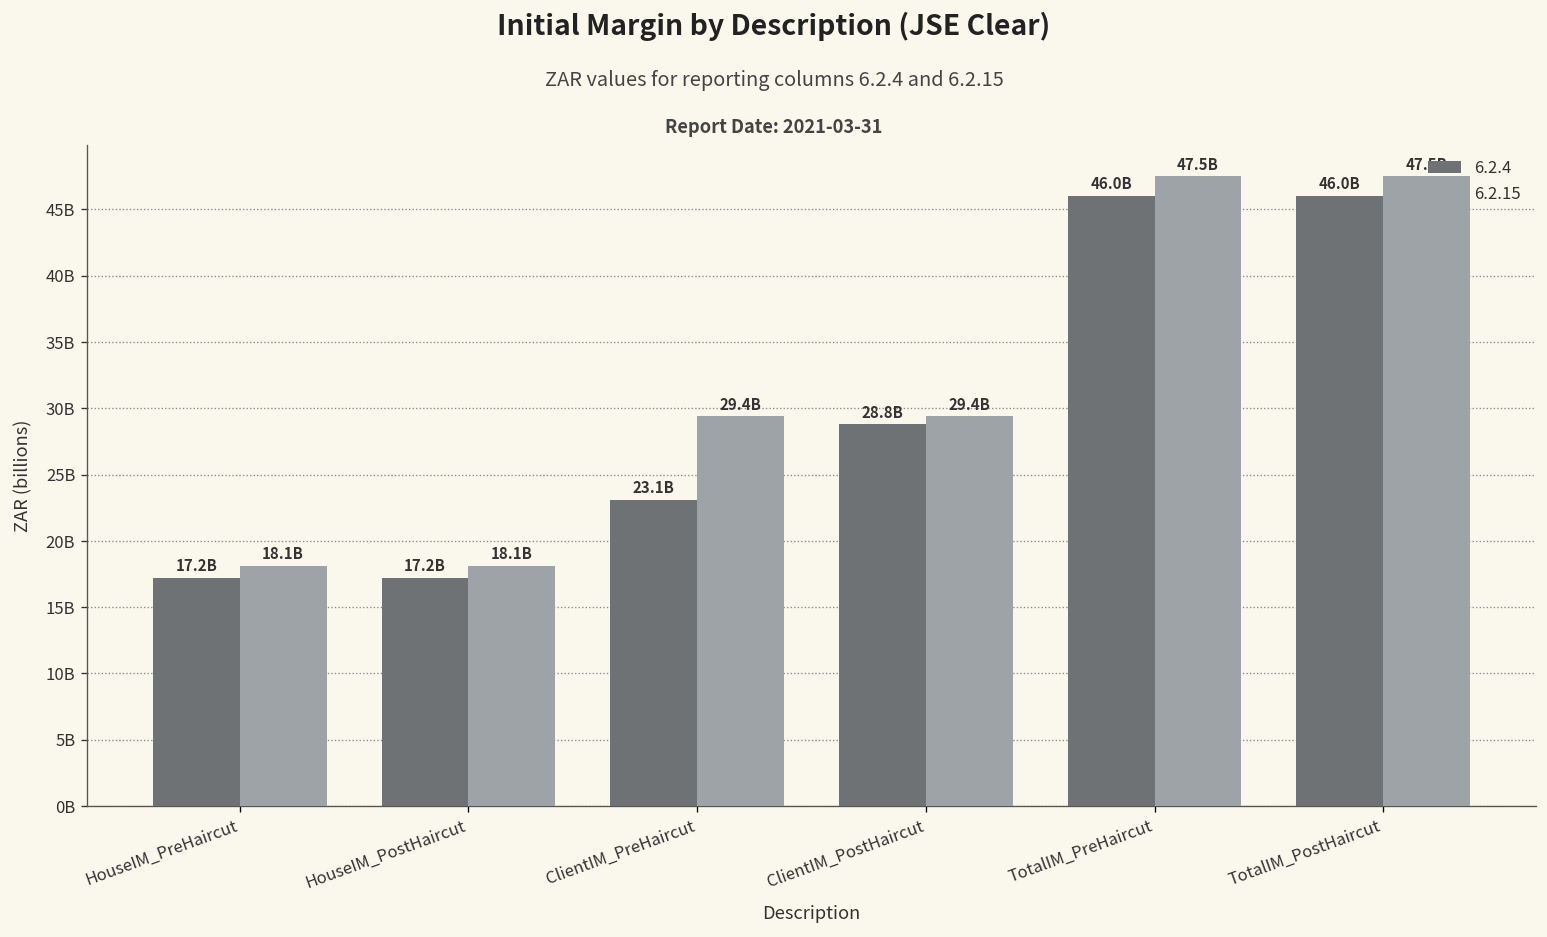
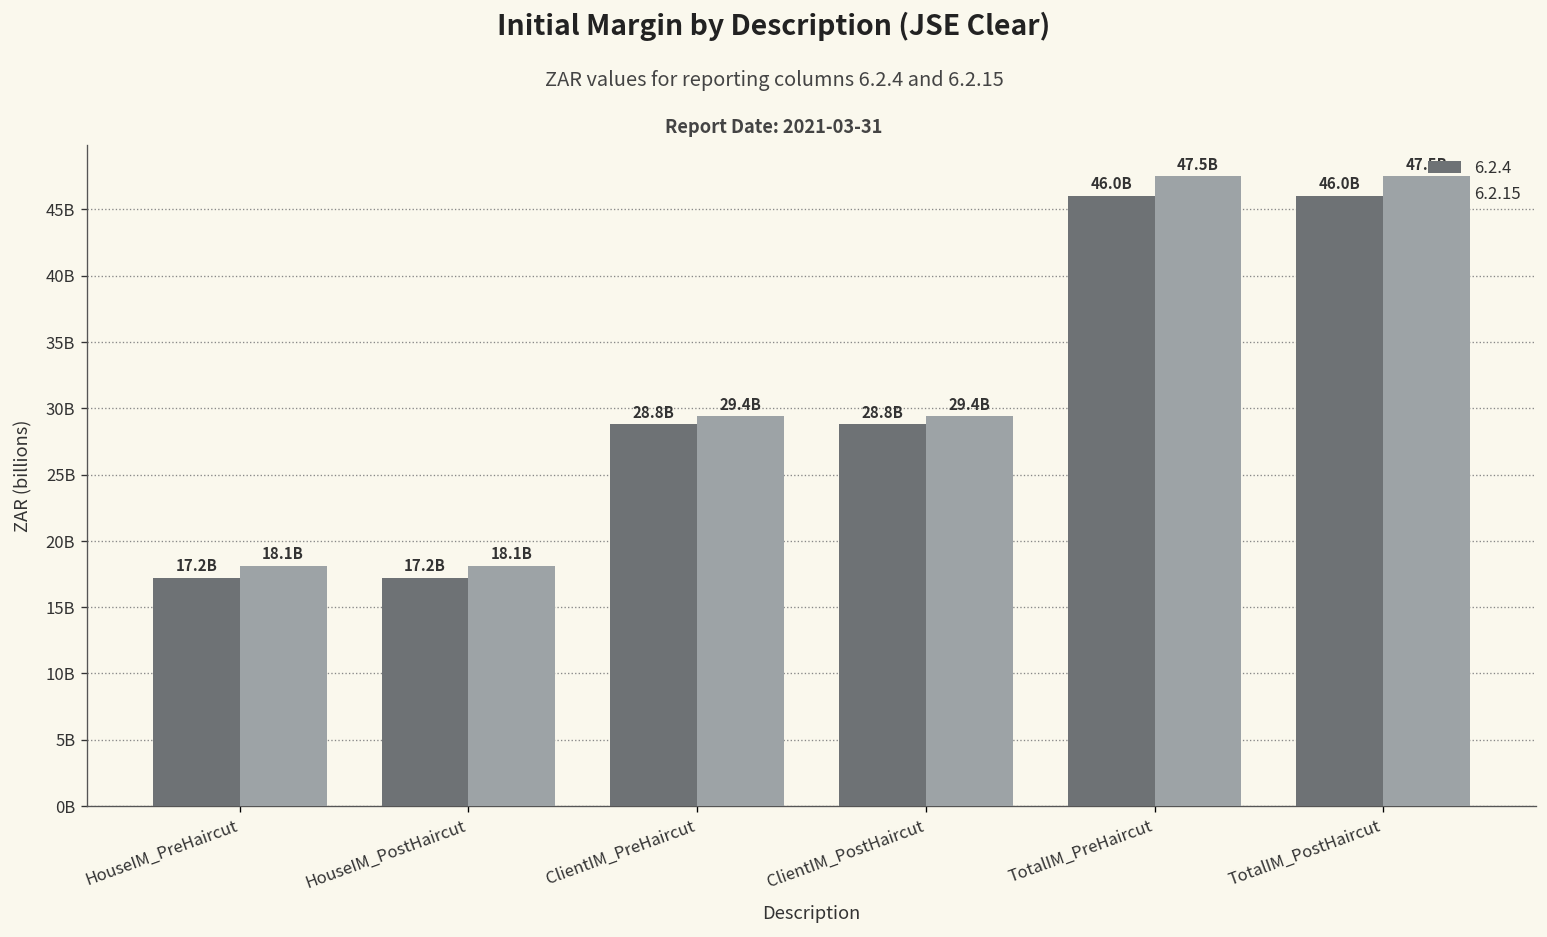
6.2.4, ClientIM_PreHaircut: 23.1B -> 28.8B
